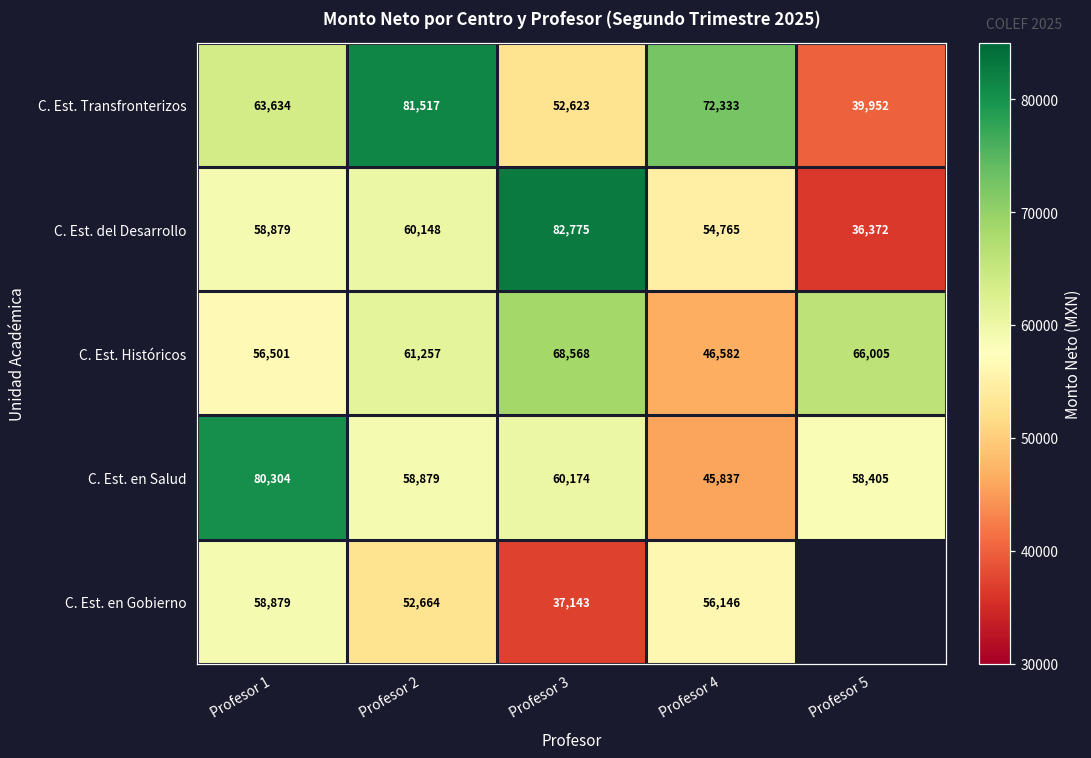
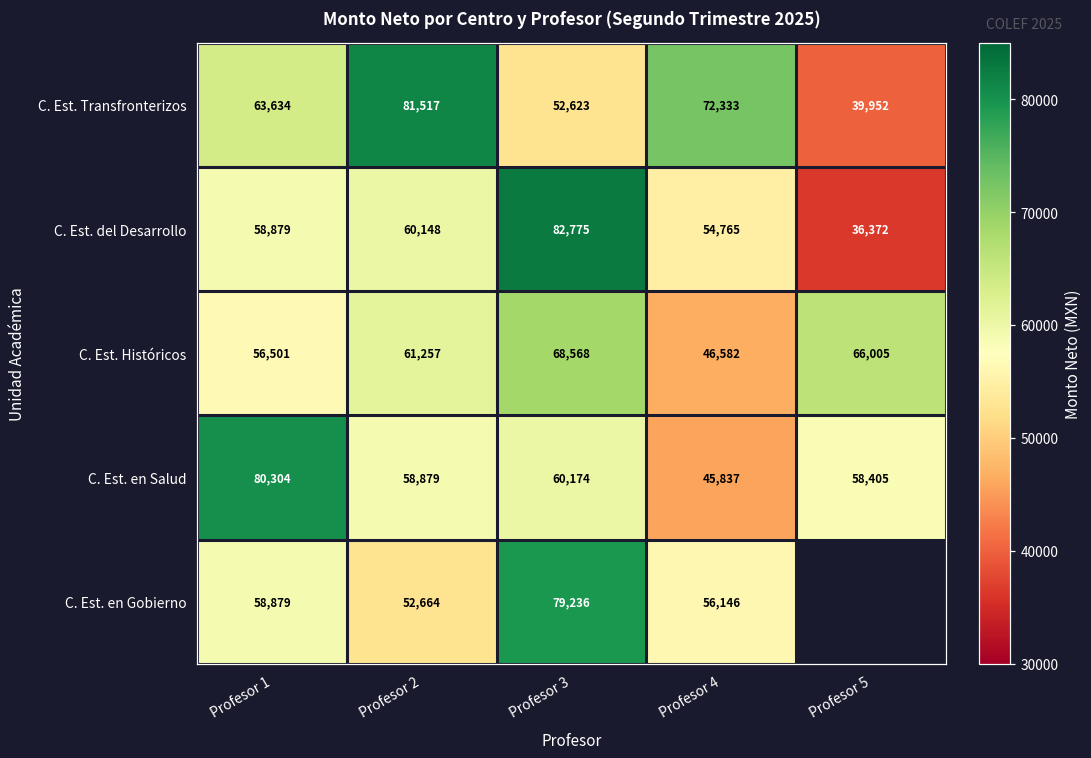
C. Est. en Gobierno, Profesor 3: 37,143 -> 79,236
